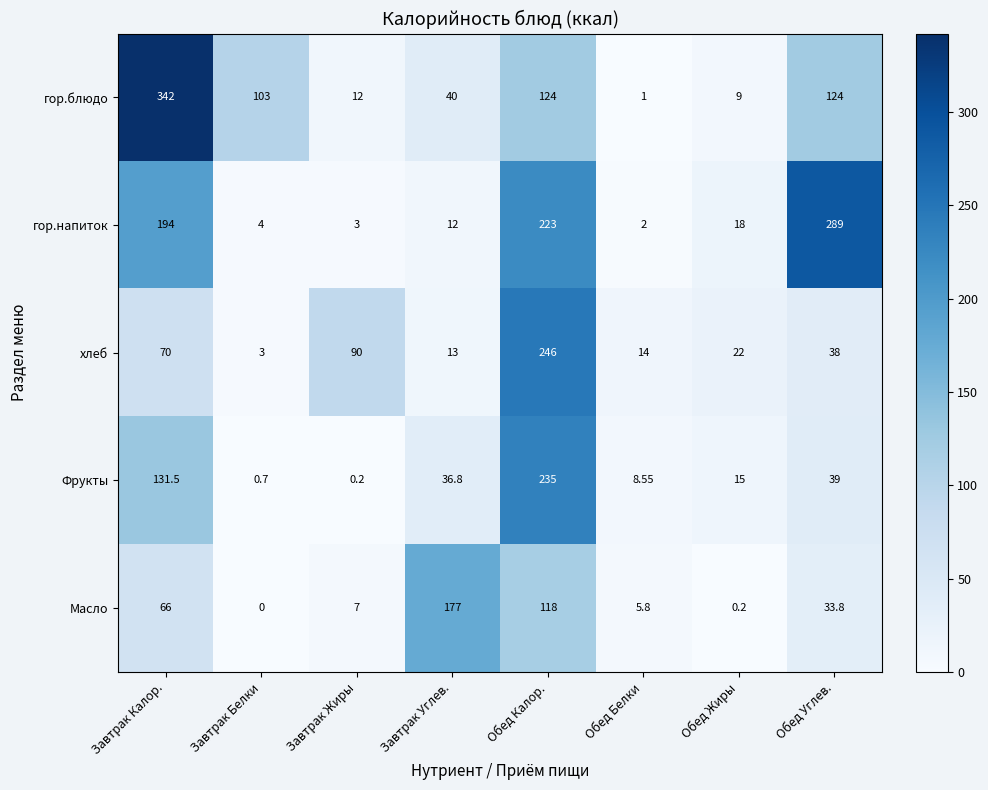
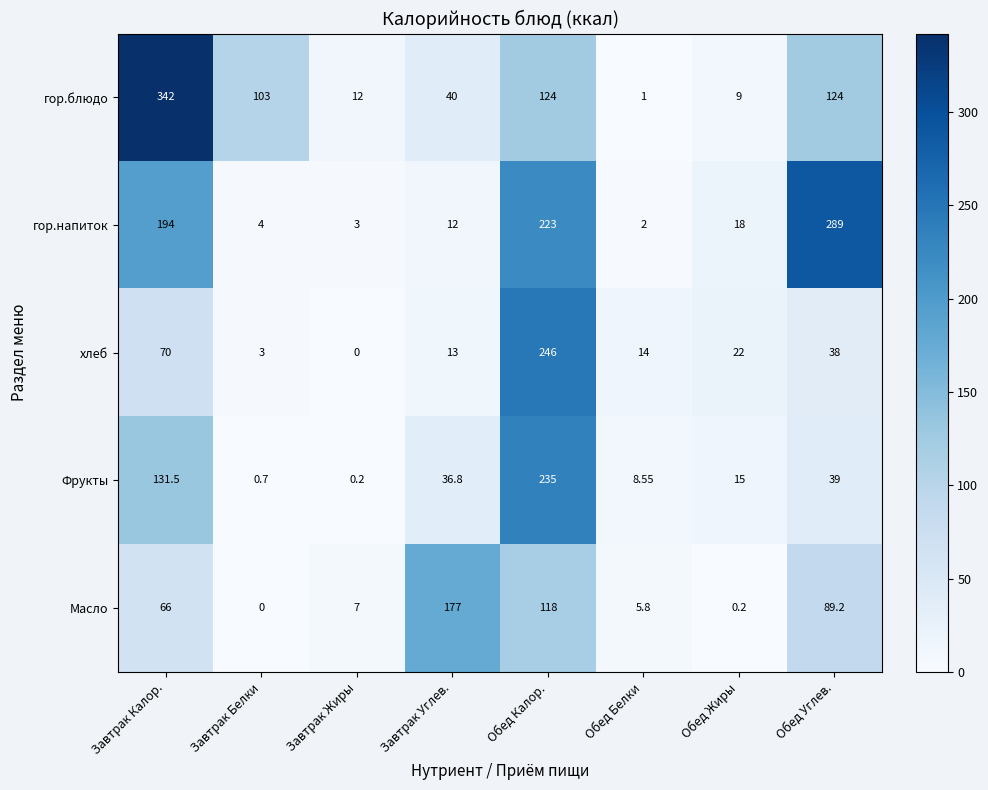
хлеб, Завтрак Жиры: 90 -> 0
Масло, Обед Углев.: 33.8 -> 89.2
